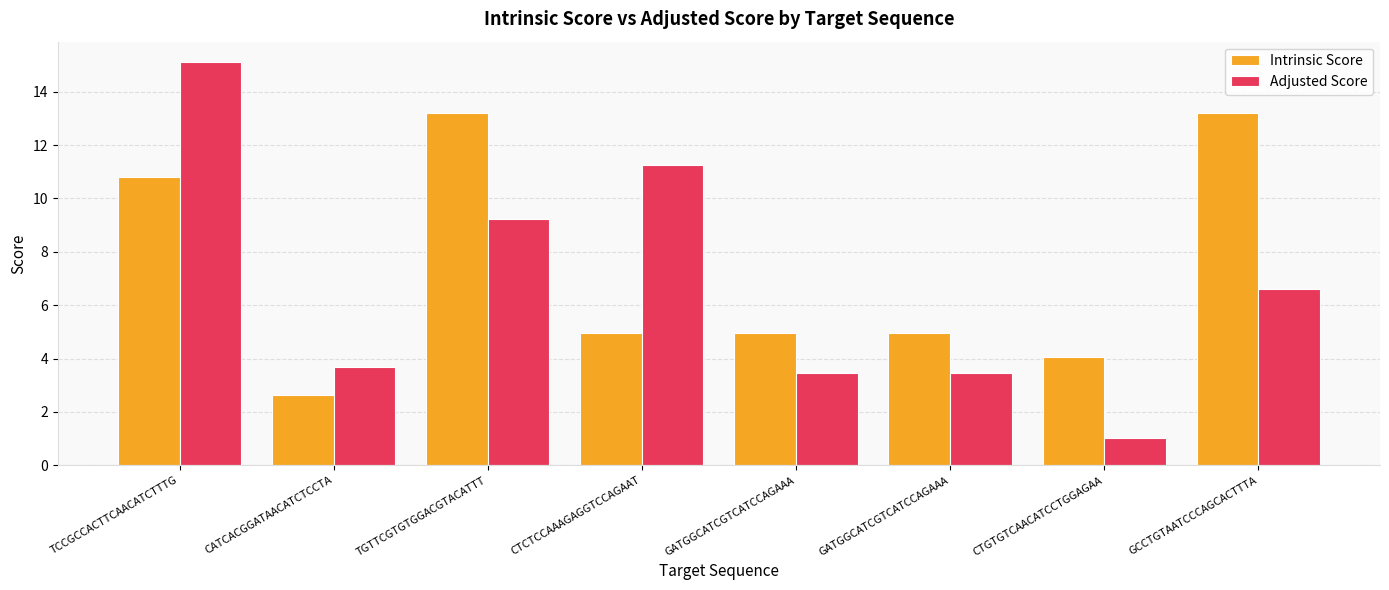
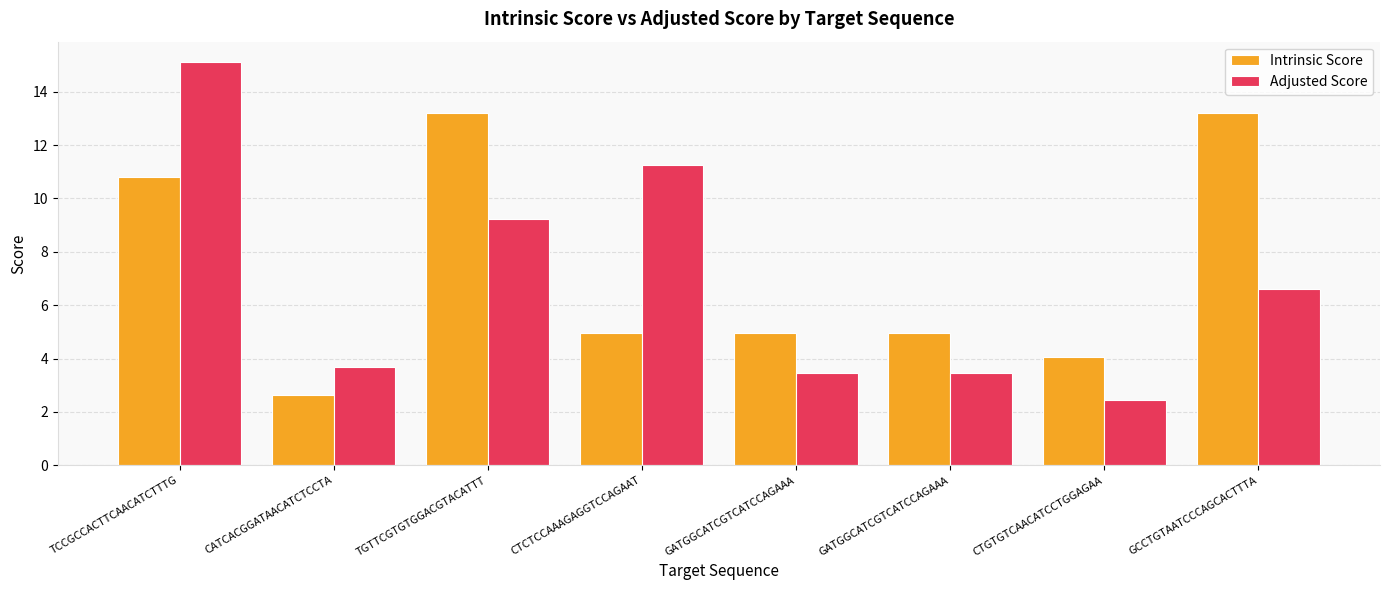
Adjusted Score, CTGTGTCAACATCCTGGAGAA: 1.0 -> 2.4
